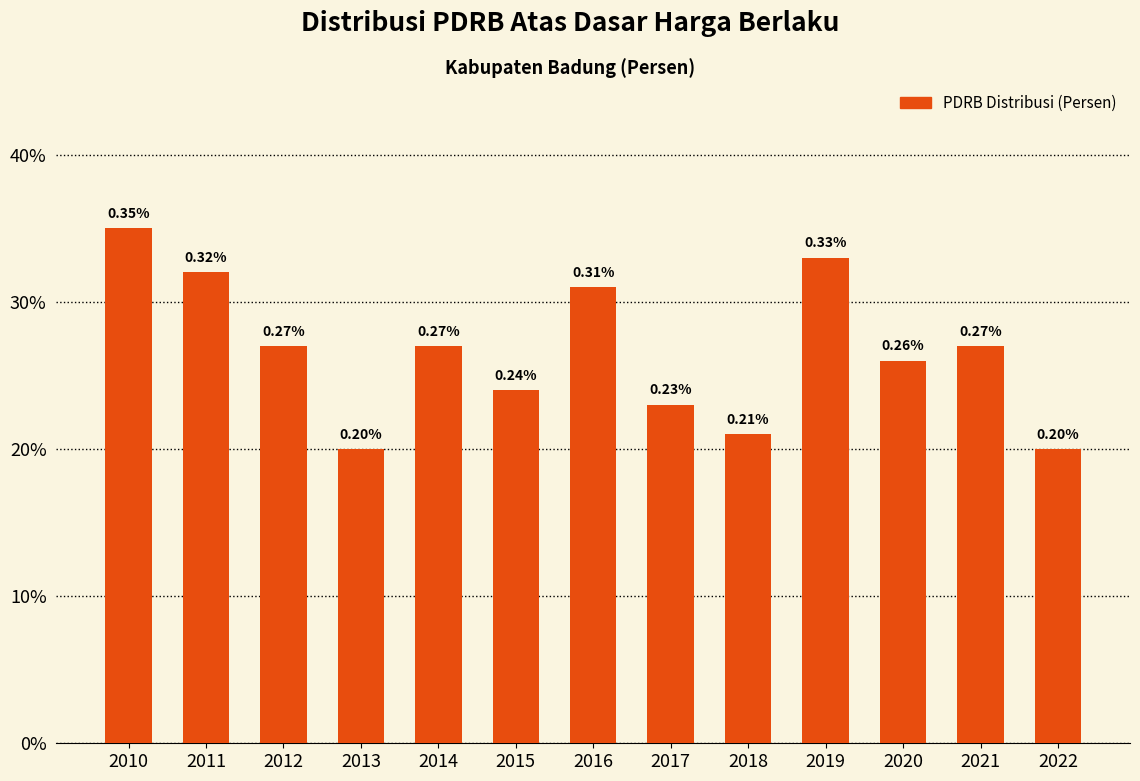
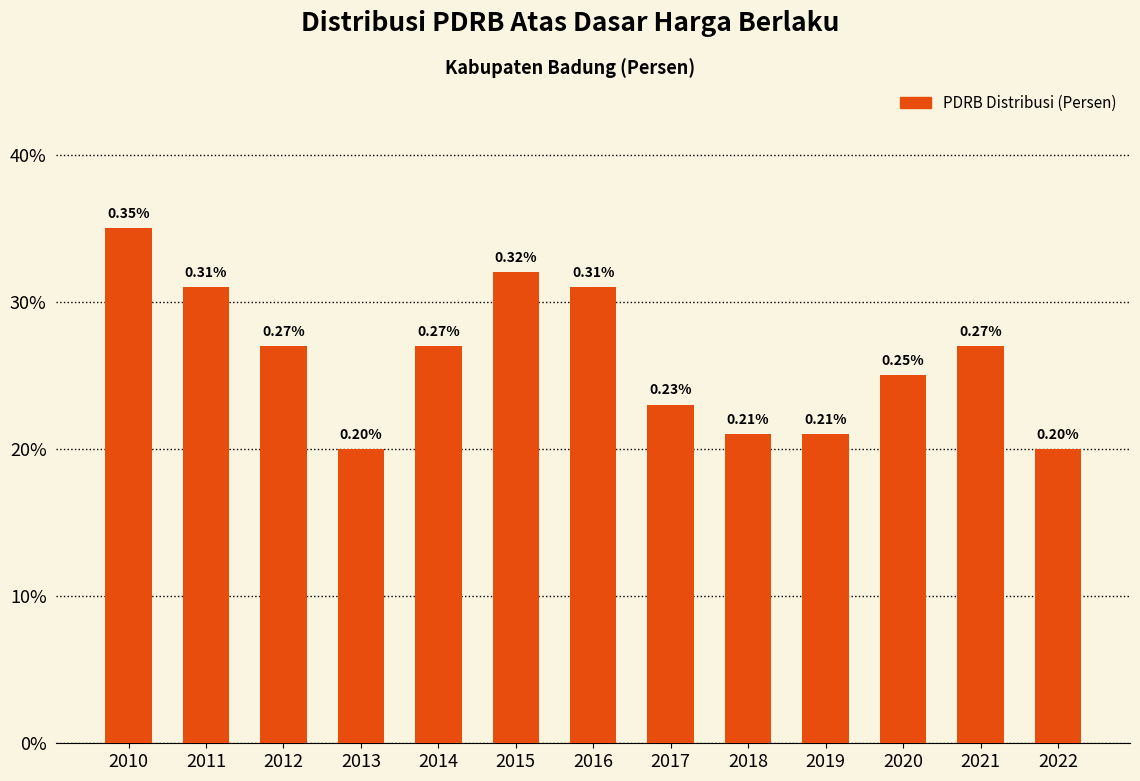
2011: 0.32% -> 0.31%
2015: 0.24% -> 0.32%
2019: 0.33% -> 0.21%
2020: 0.26% -> 0.25%
